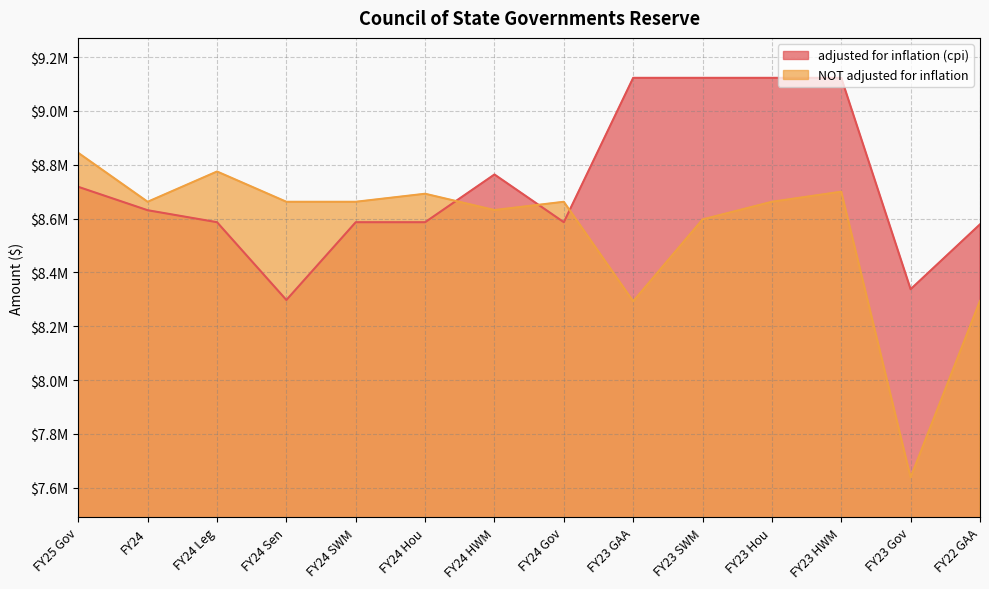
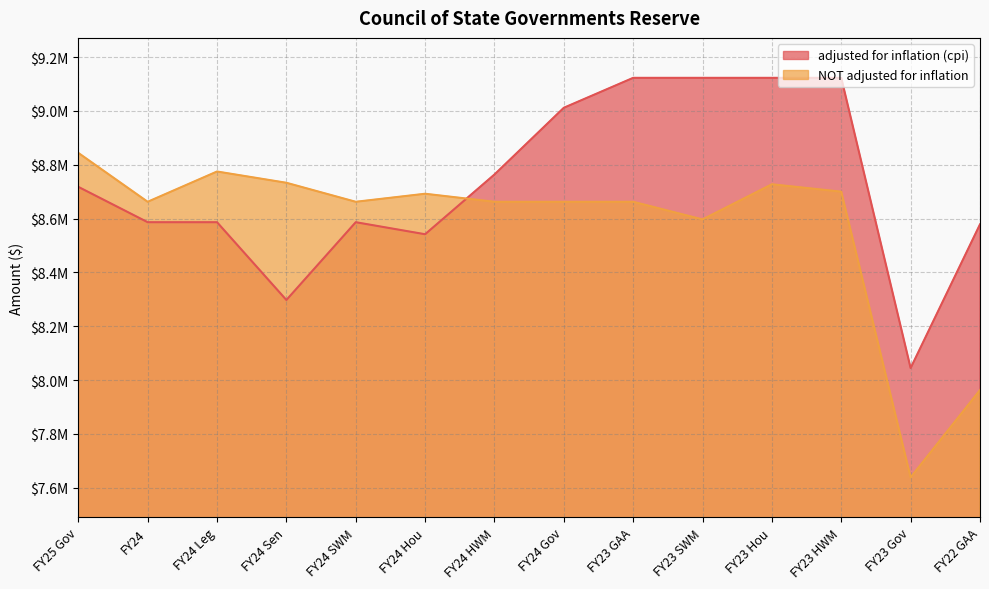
adjusted for inflation (cpi), FY24: $8630000 -> $8590000
NOT adjusted for inflation, FY24 Sen: $8660000 -> $8730000
adjusted for inflation (cpi), FY24 Hou: $8590000 -> $8540000
NOT adjusted for inflation, FY24 HWM: $8630000 -> $8660000
adjusted for inflation (cpi), FY24 Gov: $8590000 -> $9010000
NOT adjusted for inflation, FY23 GAA: $8290000 -> $8660000
NOT adjusted for inflation, FY23 Hou: $8660000 -> $8730000
adjusted for inflation (cpi), FY23 Gov: $8340000 -> $8040000
NOT adjusted for inflation, FY22 GAA: $8290000 -> $7960000
